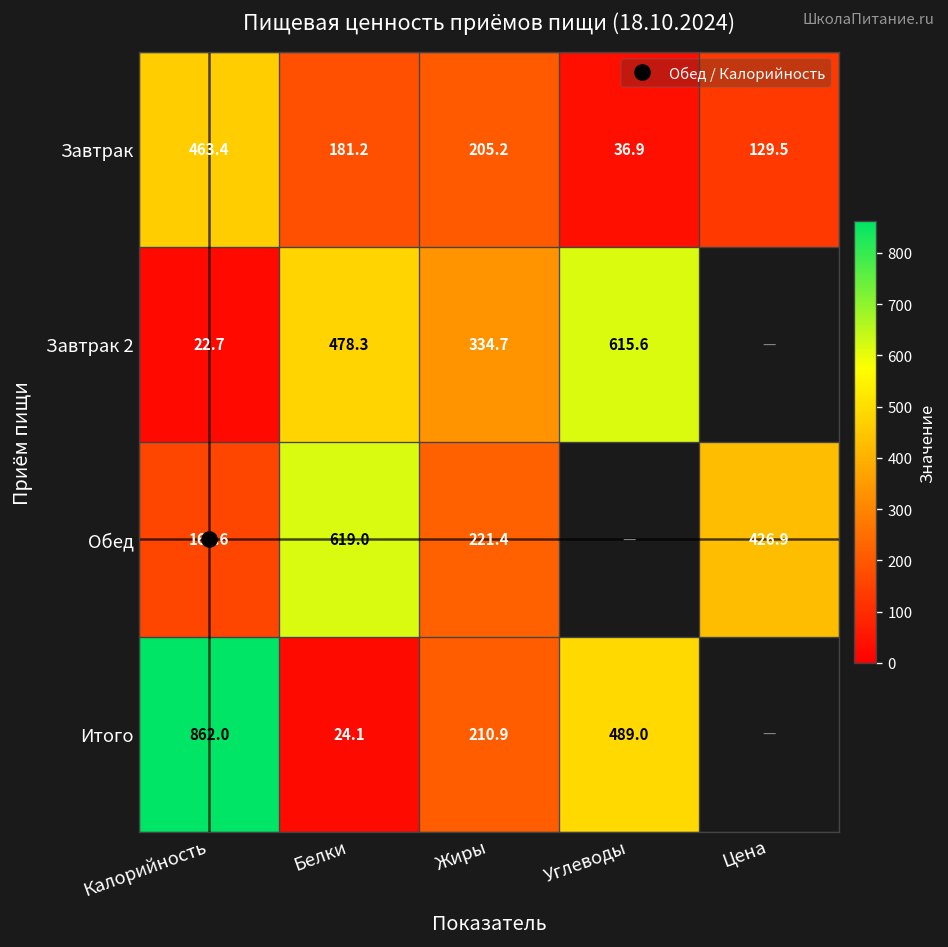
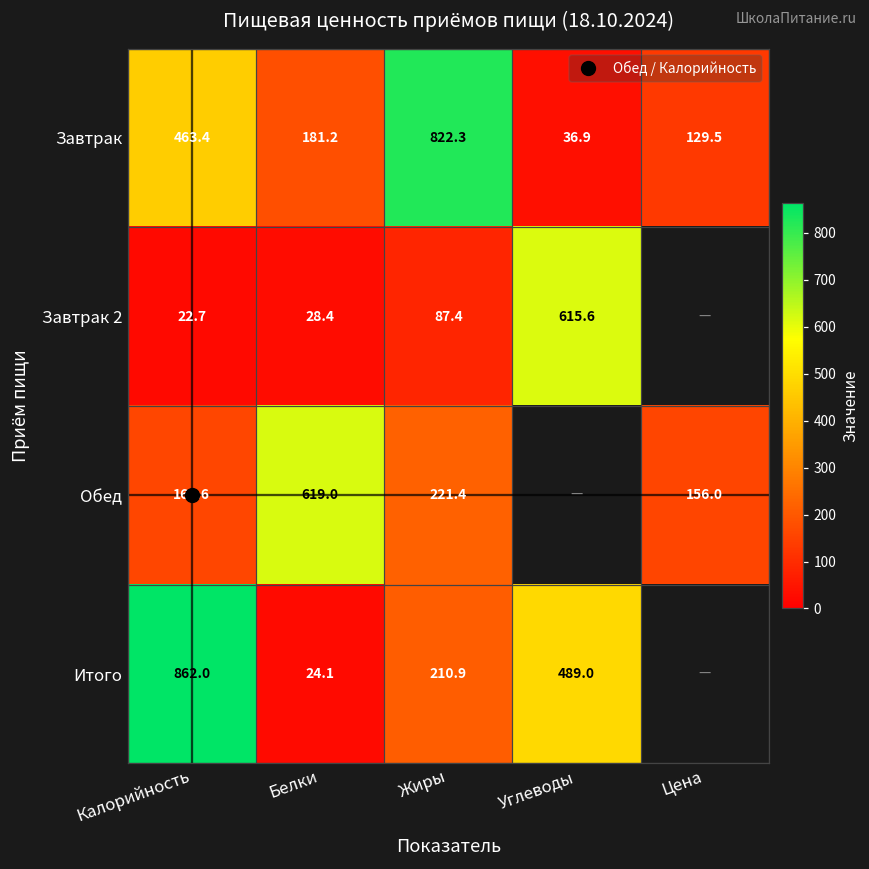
Завтрак, Жиры: 205.2 -> 822.3
Завтрак 2, Белки: 478.3 -> 28.4
Завтрак 2, Жиры: 334.7 -> 87.4
Обед, Цена: 426.9 -> 156.0
